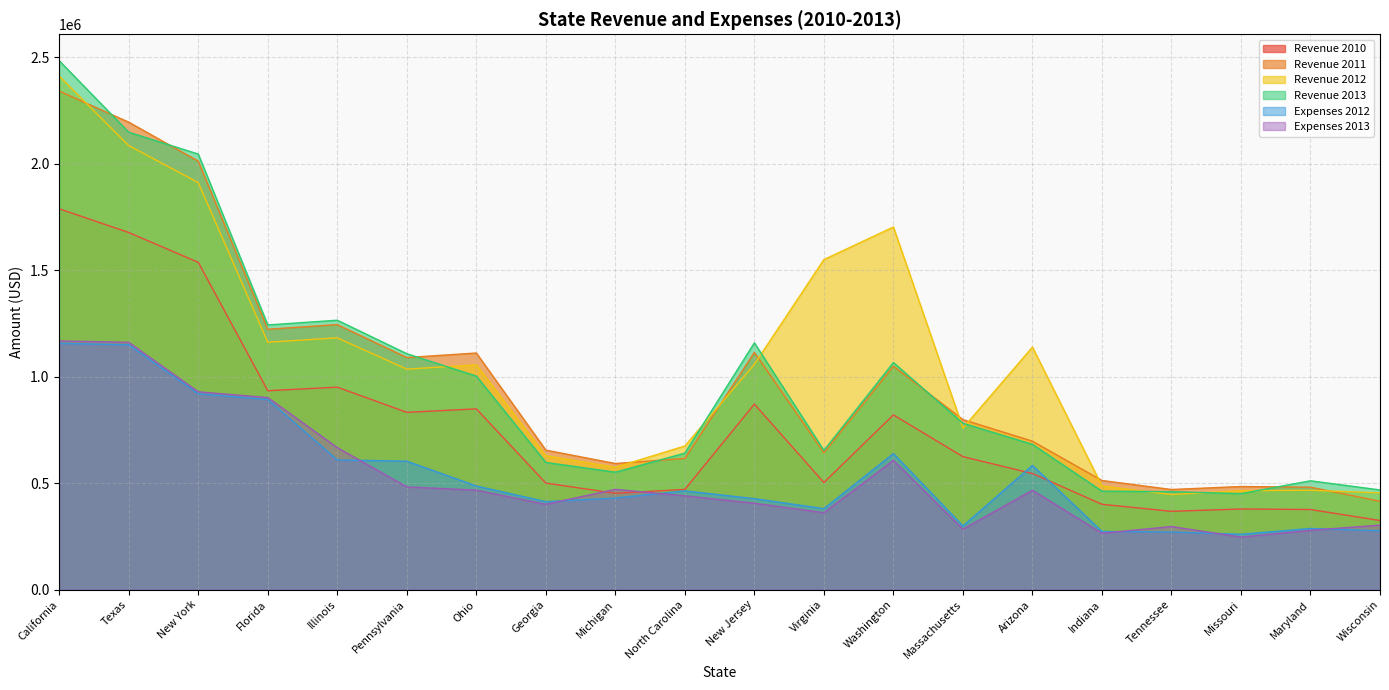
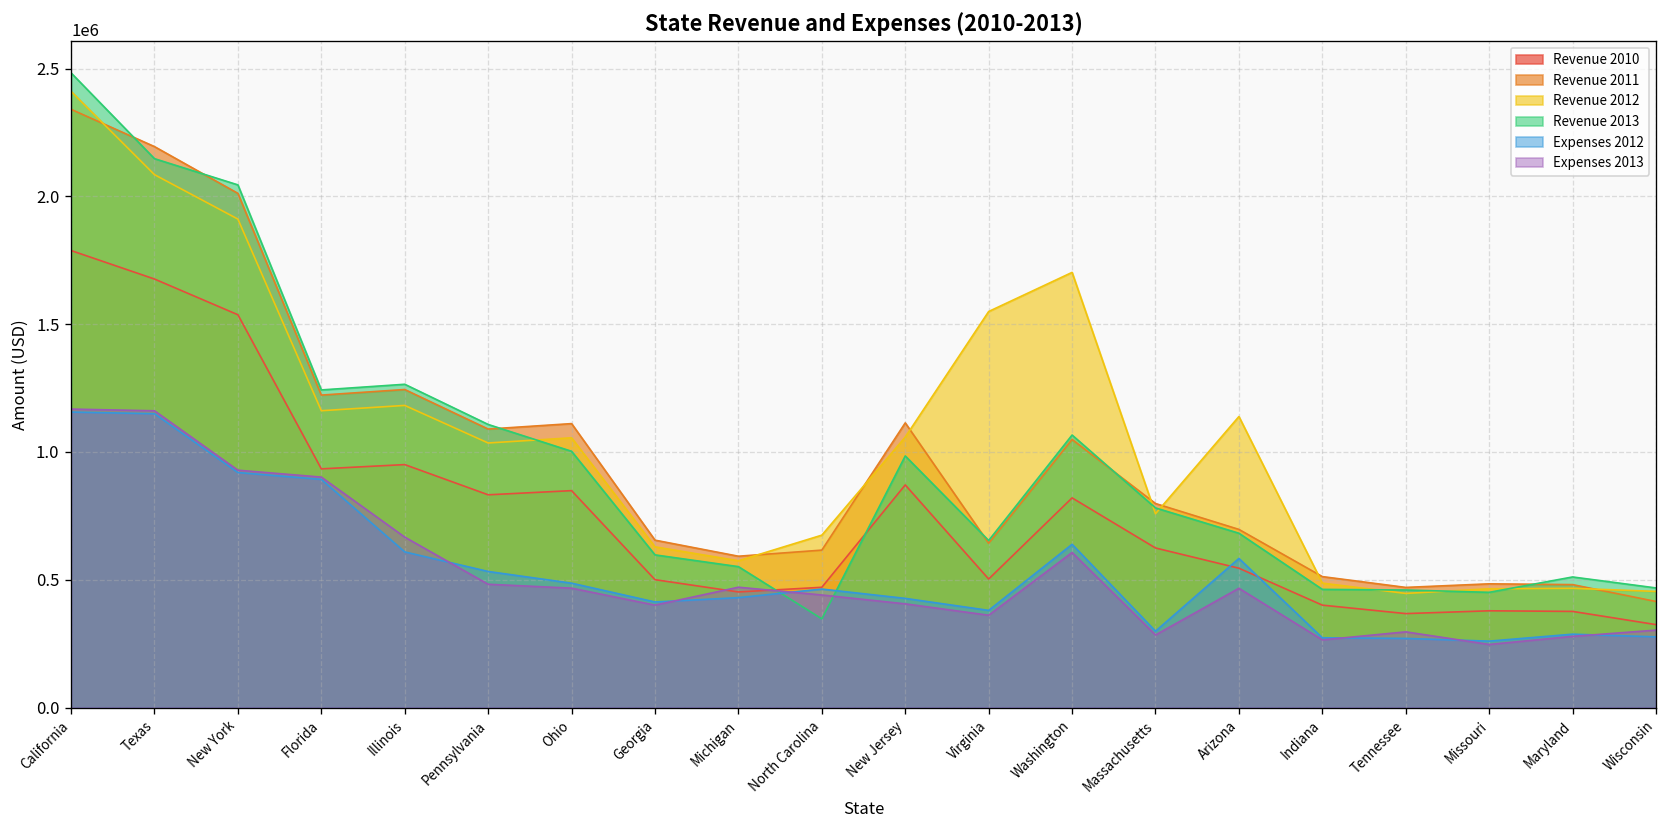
Expenses 2012, Pennsylvania: 600000 -> 530000
Revenue 2013, North Carolina: 640000 -> 350000
Revenue 2013, New Jersey: 1160000 -> 980000
